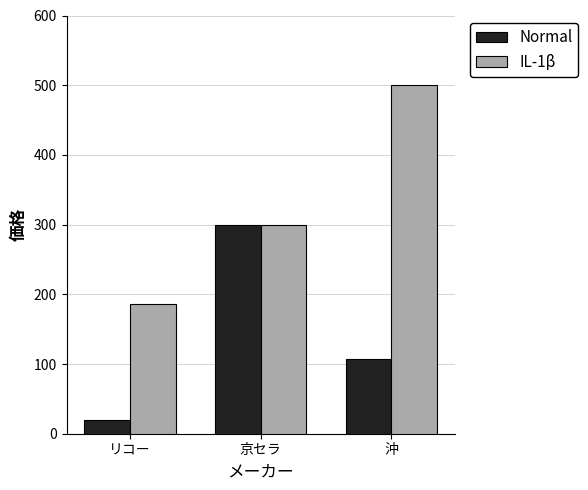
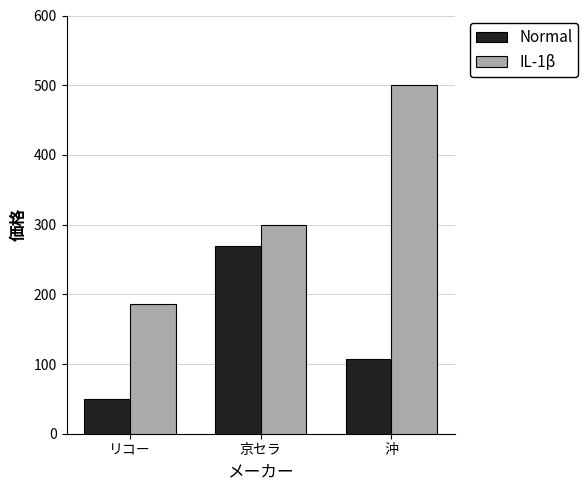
Normal, リコー: 20 -> 50
Normal, 京セラ: 300 -> 270
